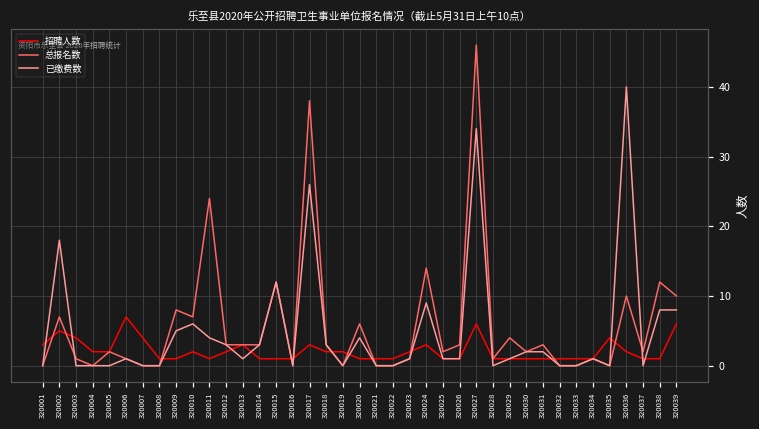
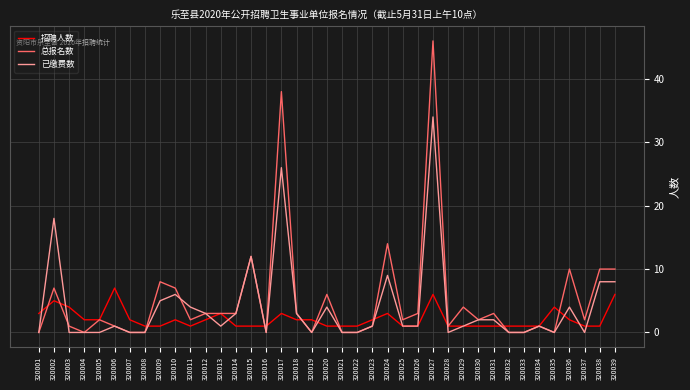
招聘人数, 320007: 4 -> 2
总报名数, 320011: 24 -> 2
已缴费数, 320036: 40 -> 4
总报名数, 320038: 12 -> 10
